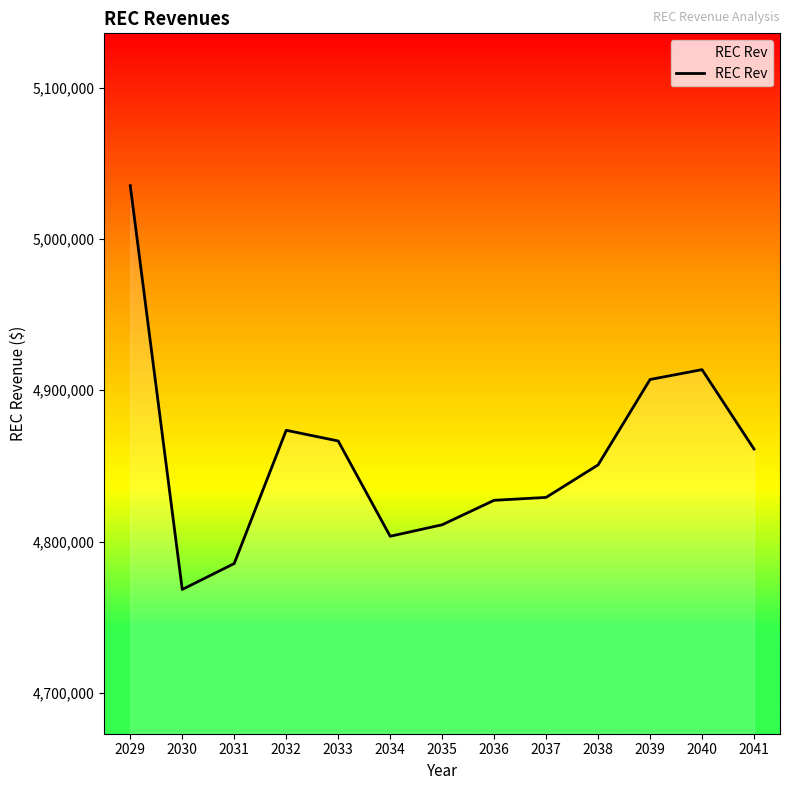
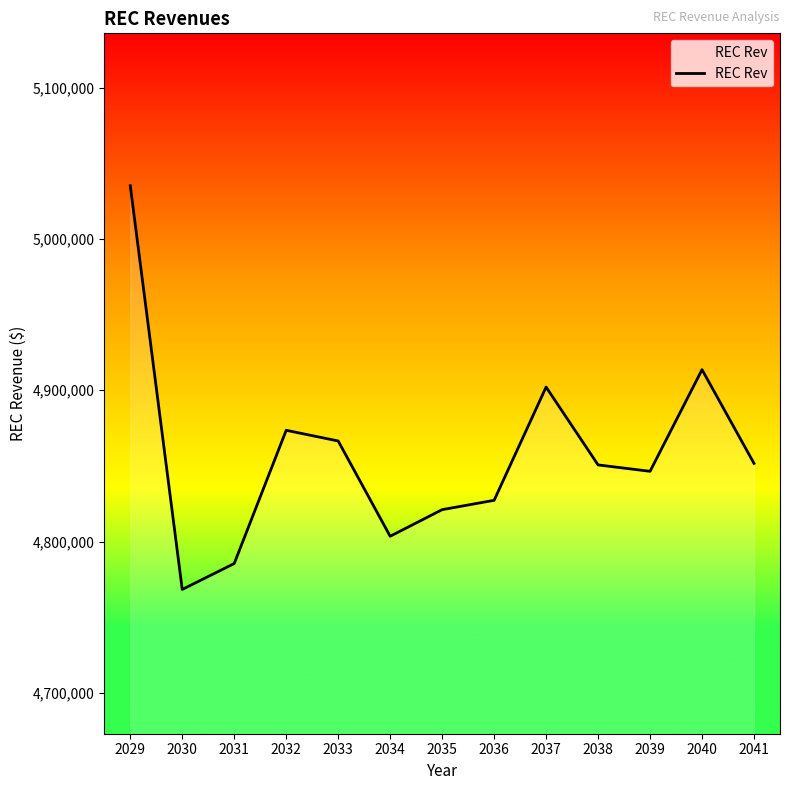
2035: 4,811,000 -> 4,821,000
2037: 4,829,000 -> 4,902,000
2039: 4,907,000 -> 4,846,000
2041: 4,861,000 -> 4,852,000
